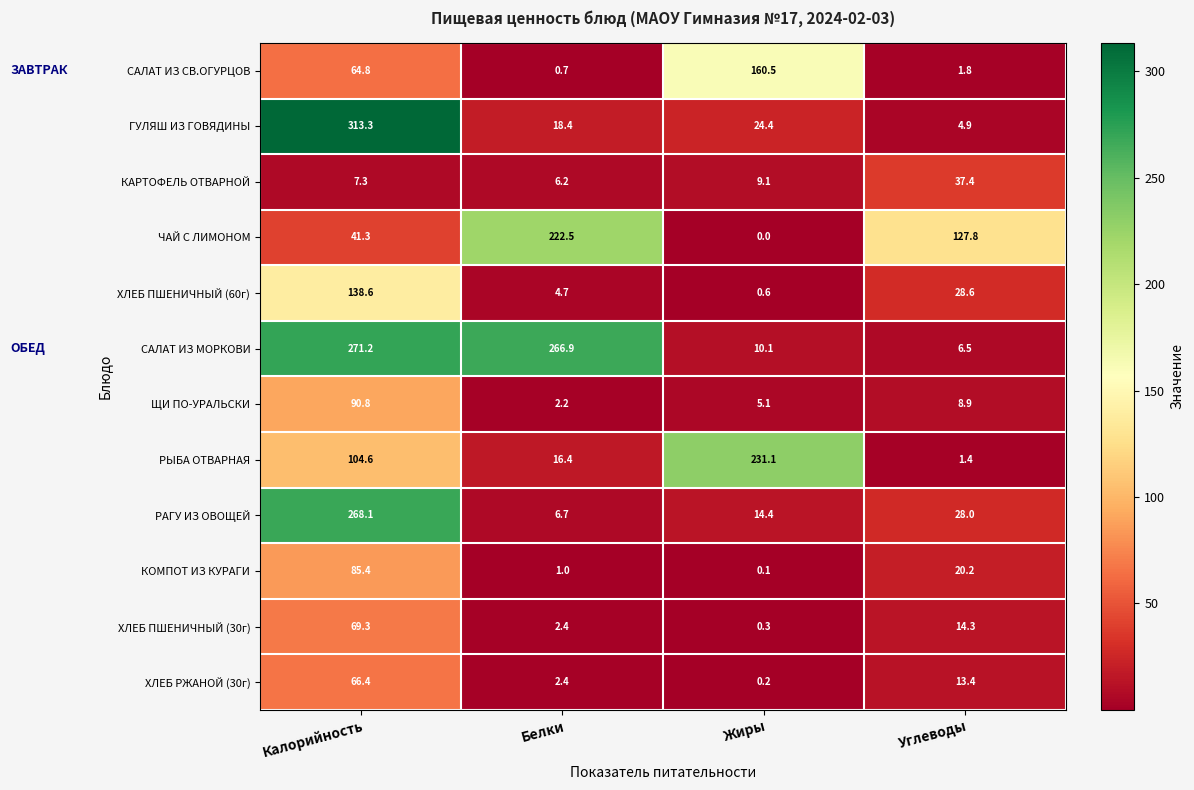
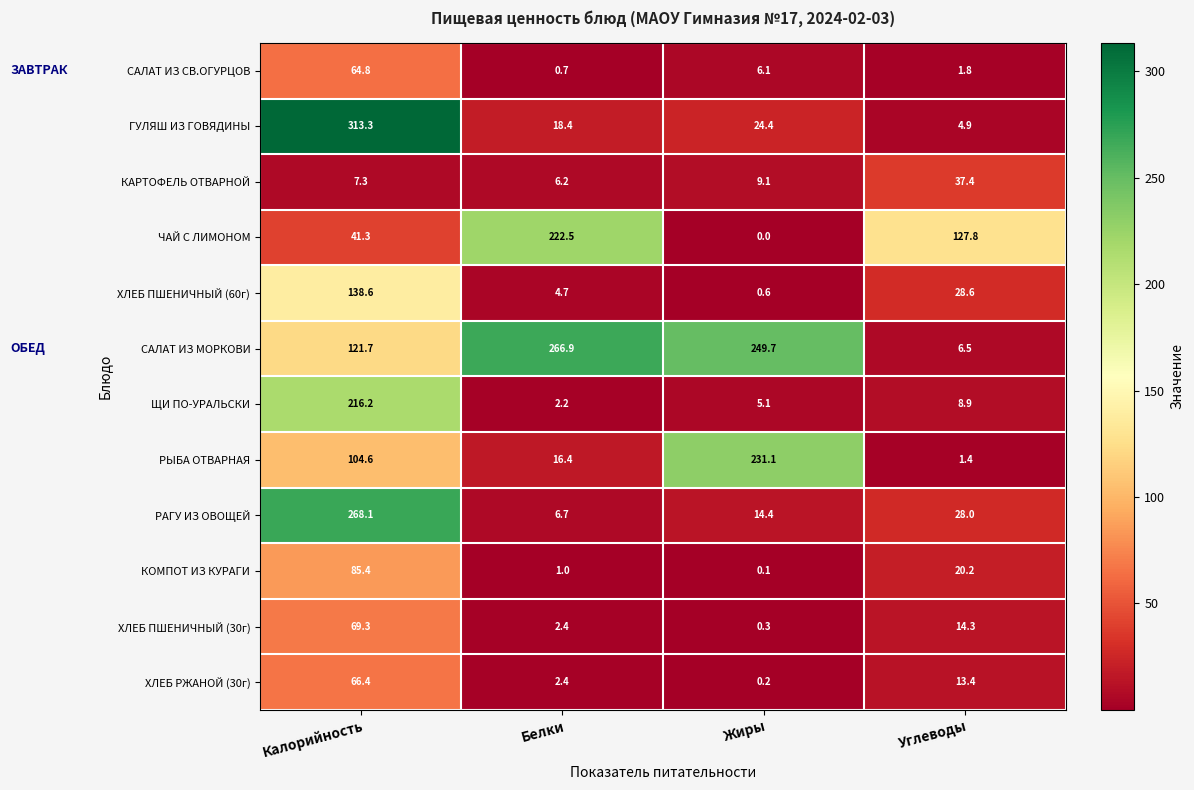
САЛАТ ИЗ СВ.ОГУРЦОВ, Жиры: 160.5 -> 6.1
САЛАТ ИЗ МОРКОВИ, Калорийность: 271.2 -> 121.7
САЛАТ ИЗ МОРКОВИ, Жиры: 10.1 -> 249.7
ЩИ ПО-УРАЛЬСКИ, Калорийность: 90.8 -> 216.2
